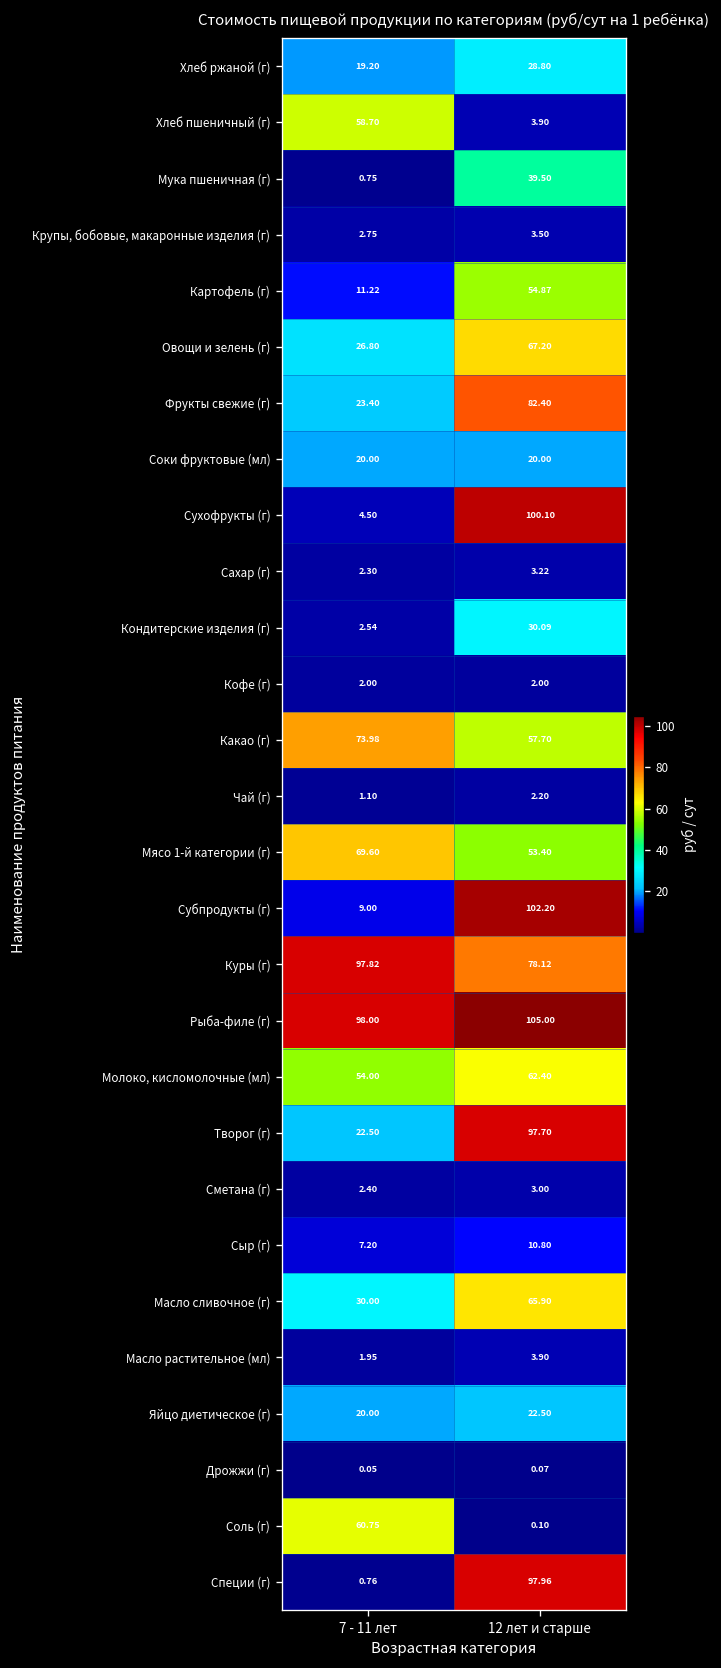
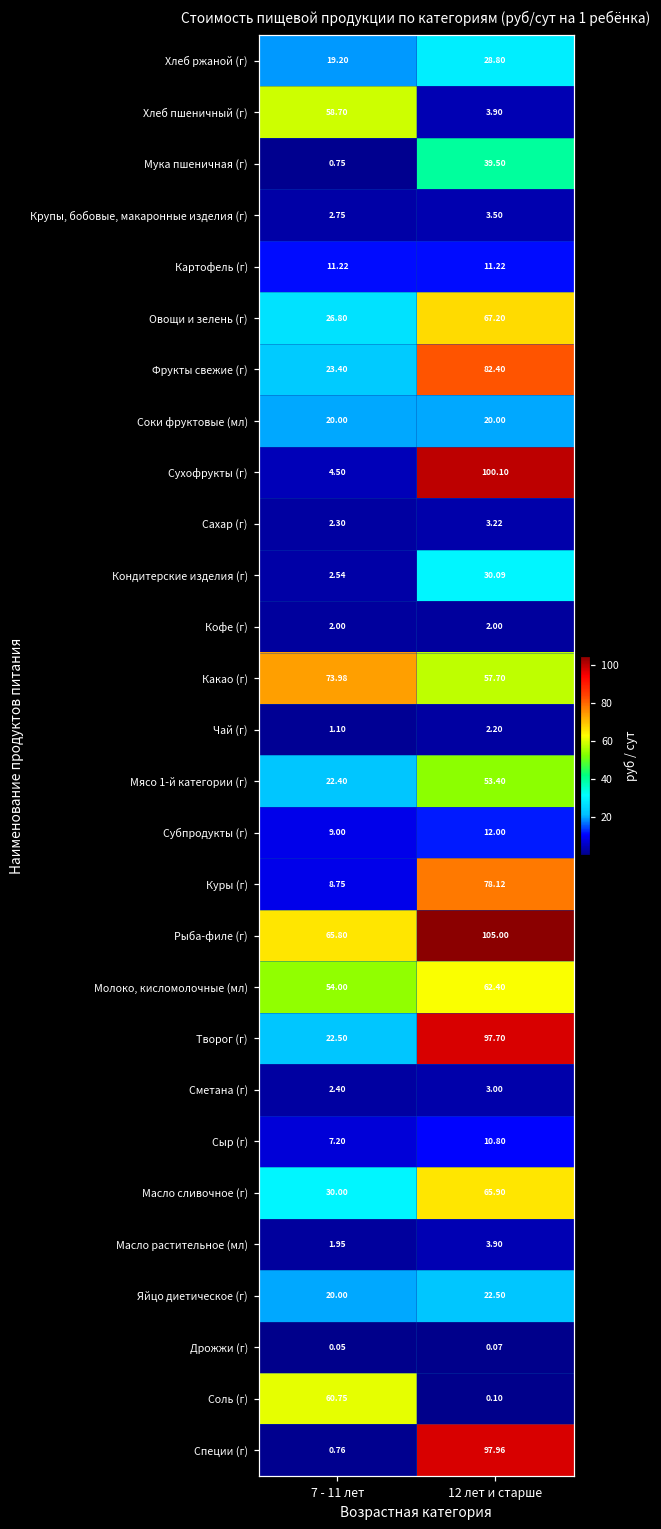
Картофель (г), 12 лет и старше: 54.87 -> 11.22
Мясо 1-й категории (г), 7 - 11 лет: 69.60 -> 22.40
Субпродукты (г), 12 лет и старше: 102.20 -> 12.00
Куры (г), 7 - 11 лет: 97.82 -> 8.75
Рыба-филе (г), 7 - 11 лет: 98.00 -> 65.80
